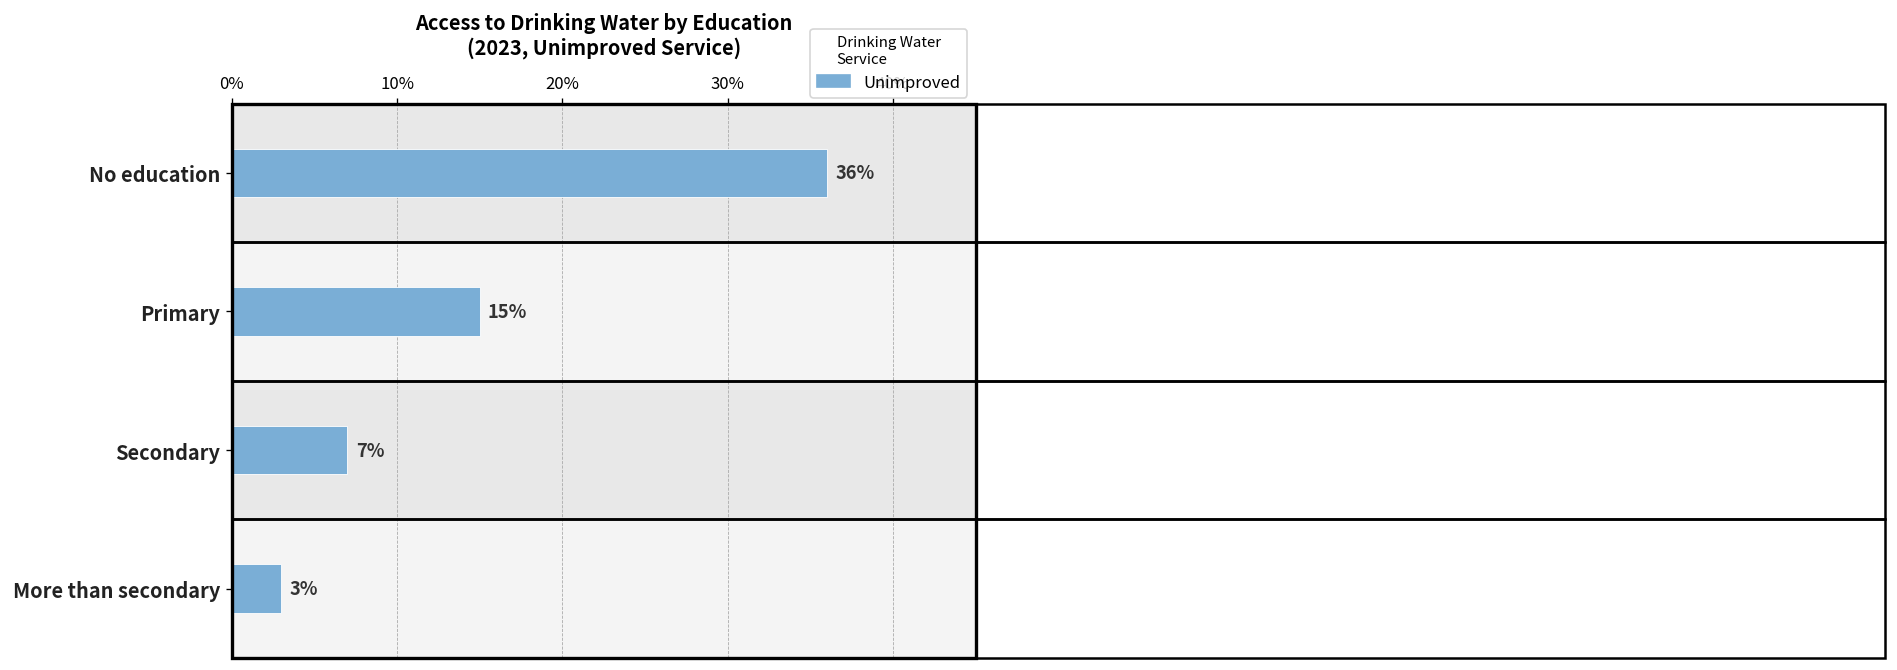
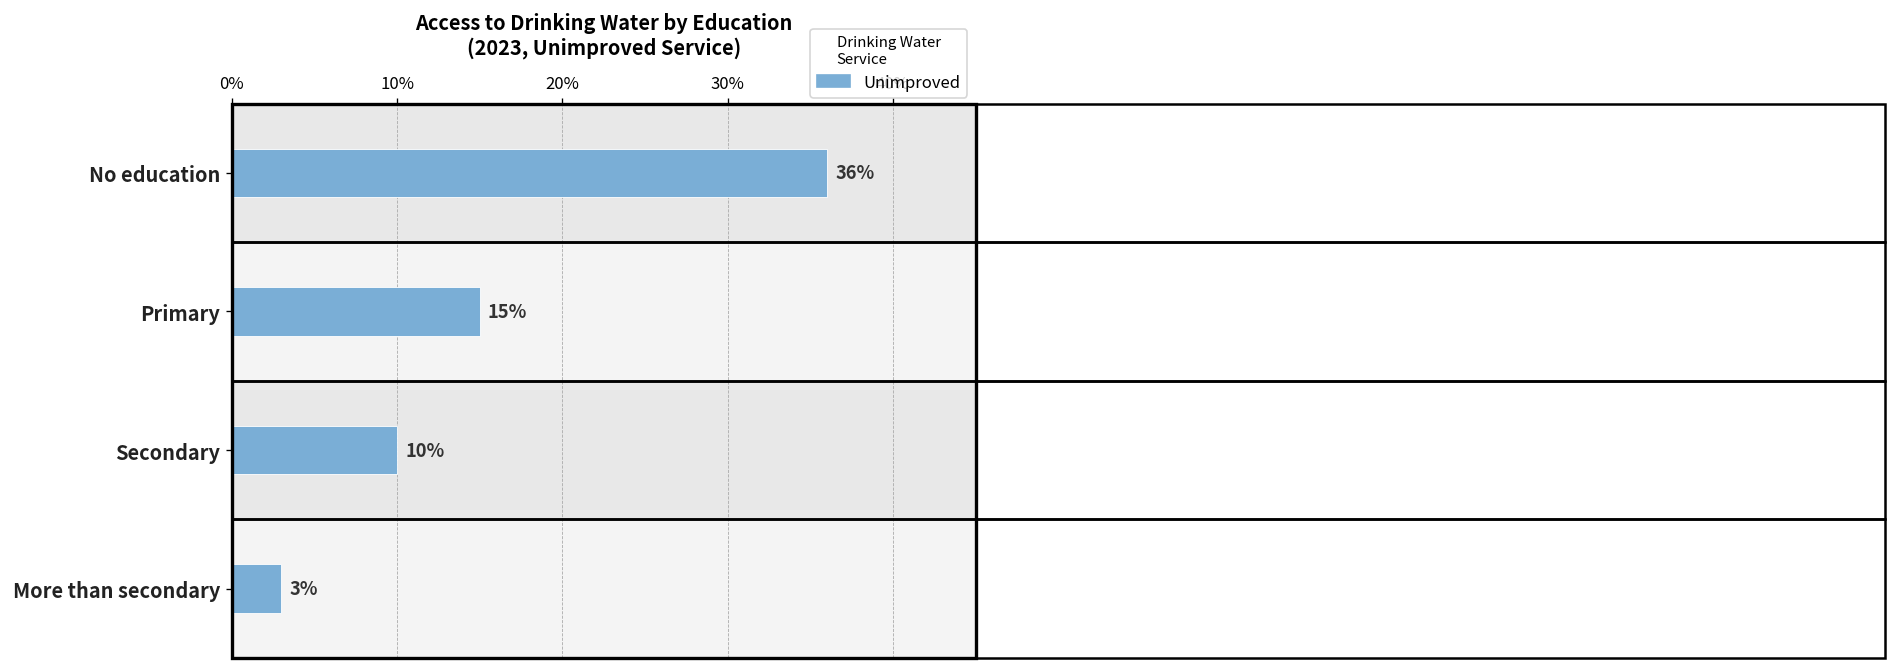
Secondary: 7% -> 10%
